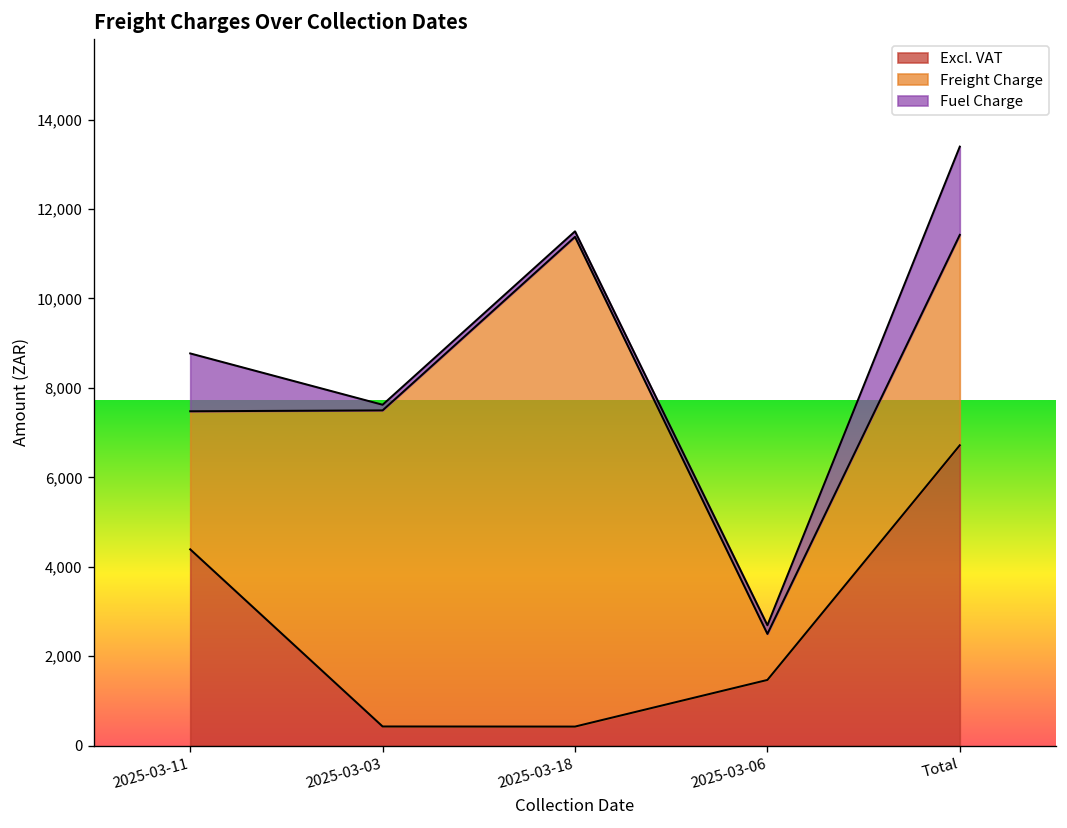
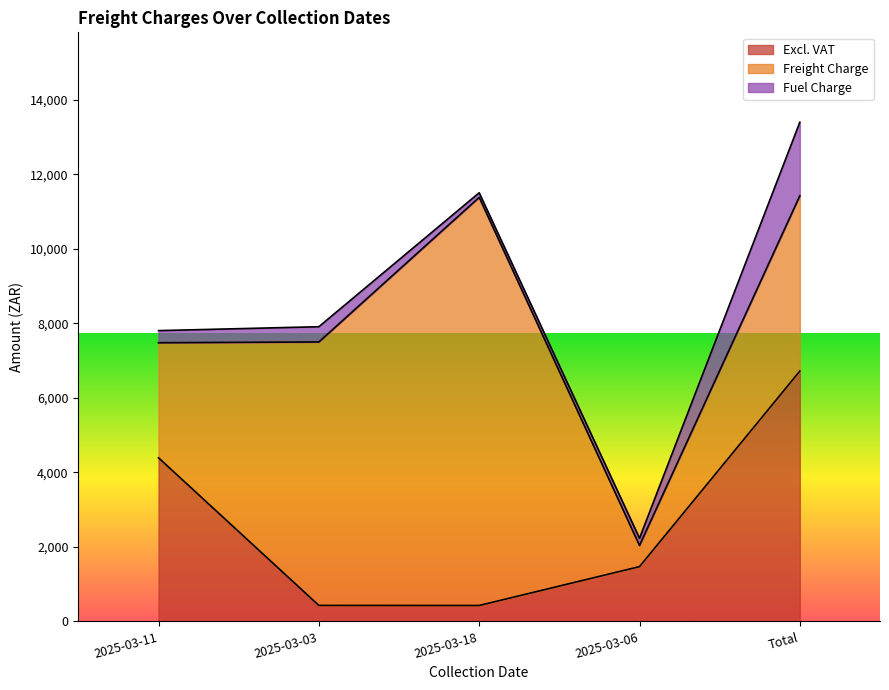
Fuel Charge, 2025-03-11: 1,300 -> 300
Fuel Charge, 2025-03-03: 100 -> 400
Freight Charge, 2025-03-06: 1,000 -> 600
